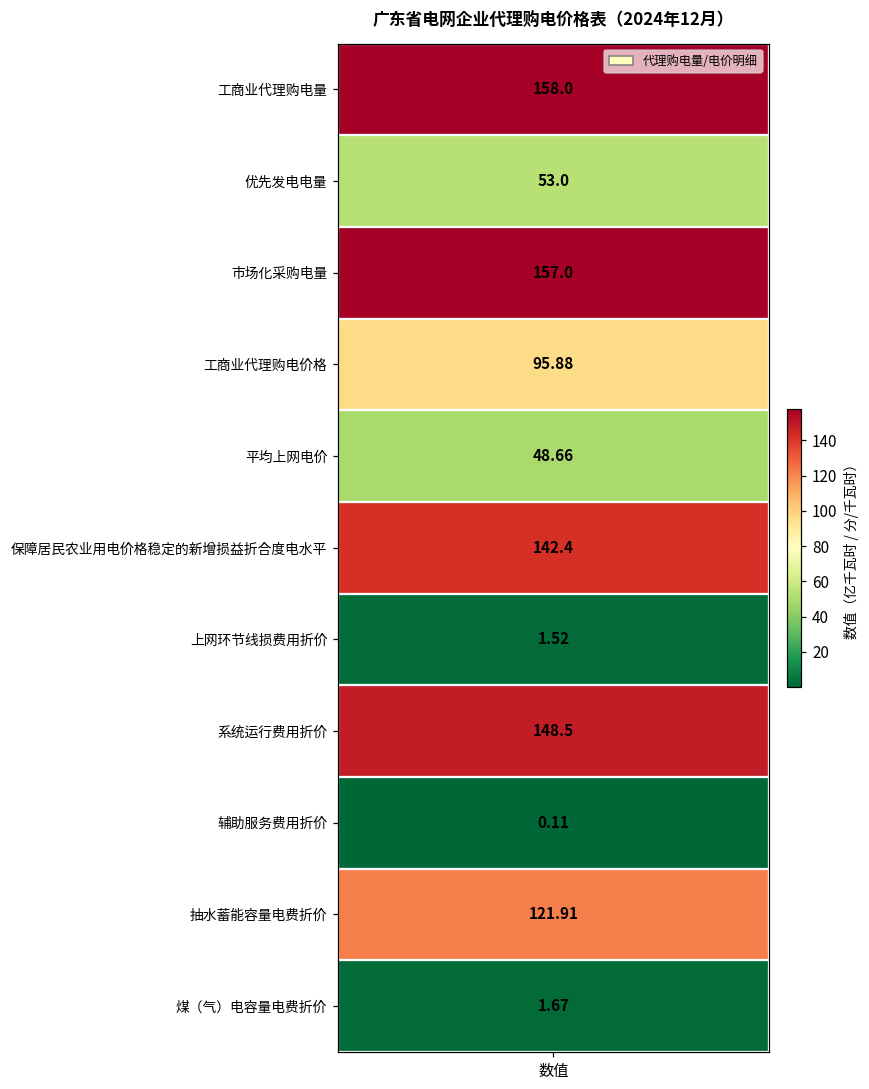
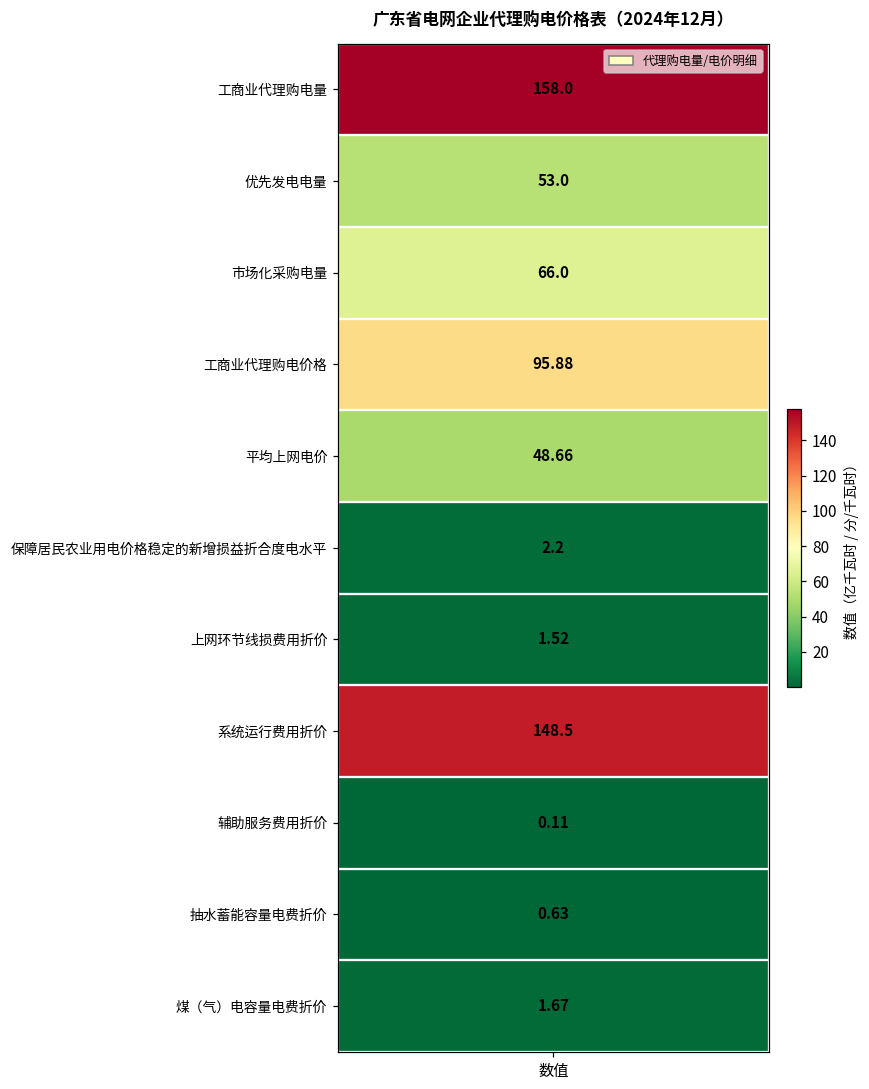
市场化采购电量, 数值: 157.0 -> 66.0
保障居民农业用电价格稳定的新增损益折合度电水平, 数值: 142.4 -> 2.2
抽水蓄能容量电费折价, 数值: 121.91 -> 0.63
